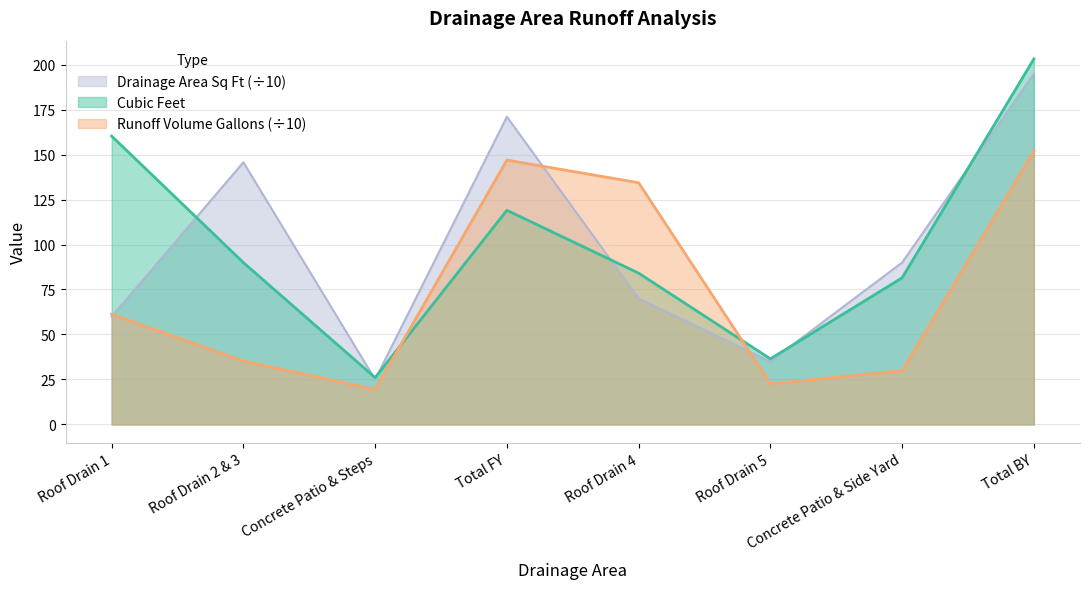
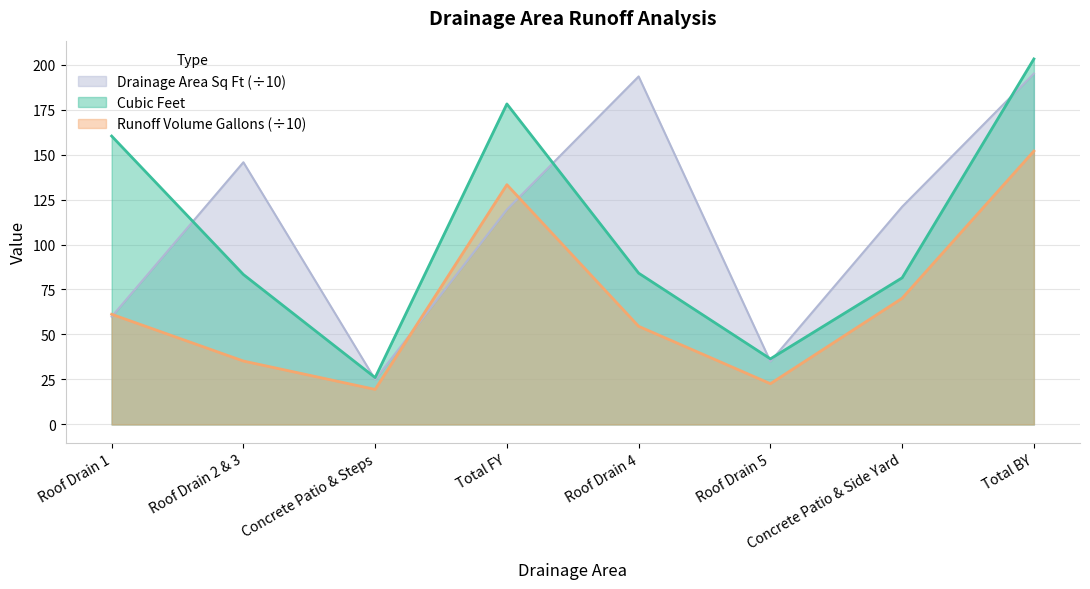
Cubic Feet, Roof Drain 2 & 3: 90 -> 83
Drainage Area Sq Ft (÷10), Total FY: 171 -> 119
Cubic Feet, Total FY: 119 -> 178
Runoff Volume Gallons (÷10), Total FY: 147 -> 133
Drainage Area Sq Ft (÷10), Roof Drain 4: 70 -> 193
Runoff Volume Gallons (÷10), Roof Drain 4: 134 -> 55
Drainage Area Sq Ft (÷10), Concrete Patio & Side Yard: 90 -> 121
Runoff Volume Gallons (÷10), Concrete Patio & Side Yard: 30 -> 70
